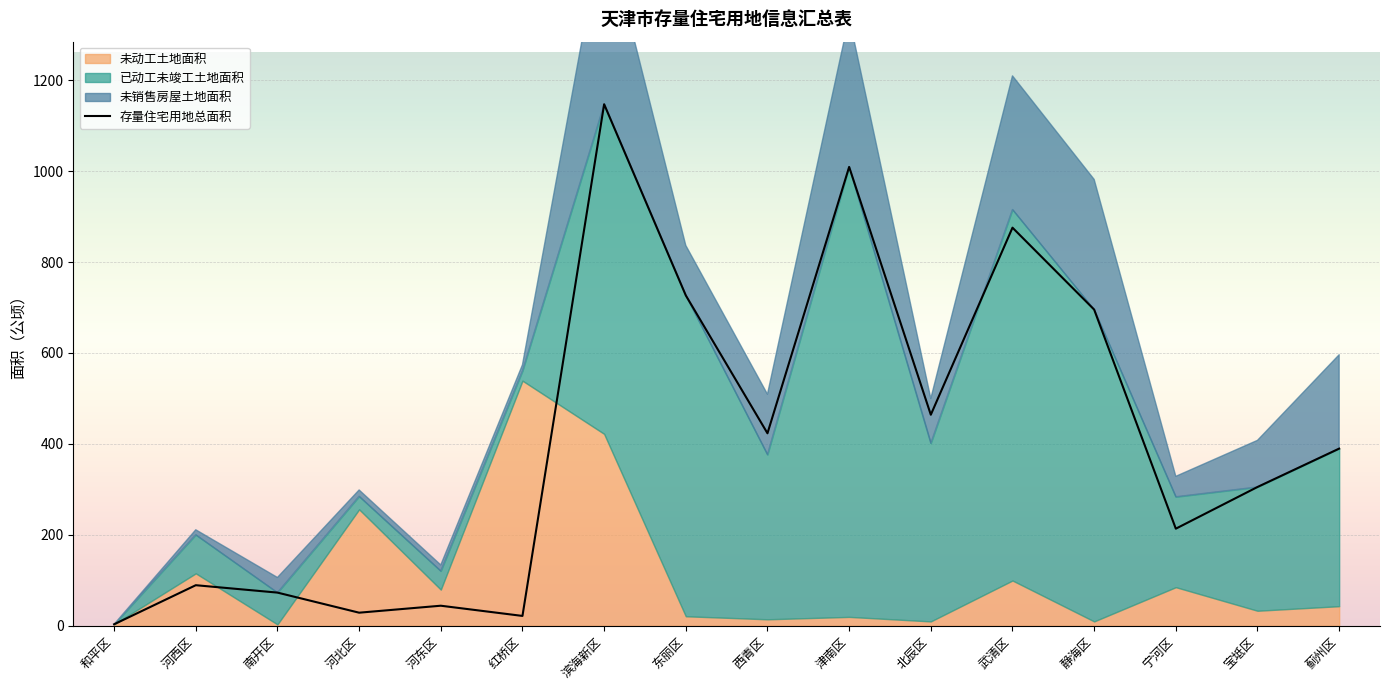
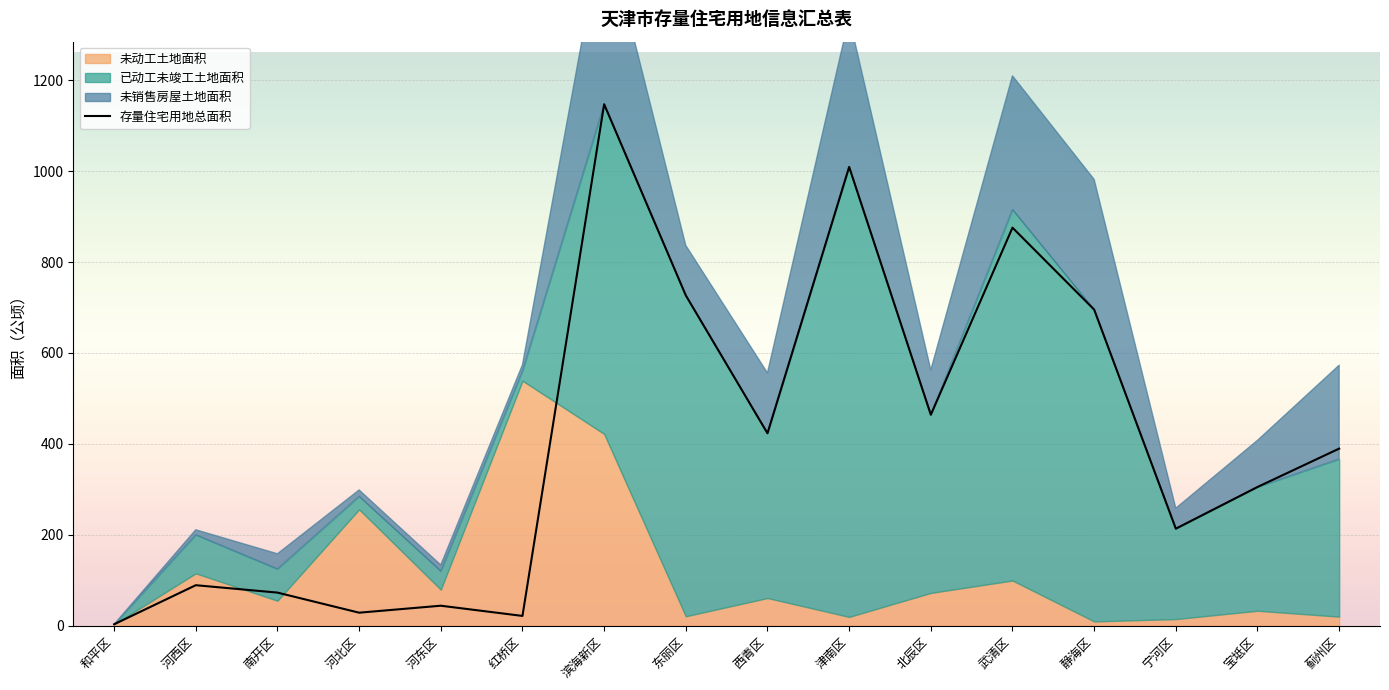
未动工土地面积, 南开区: 0 -> 60
未动工土地面积, 西青区: 10 -> 60
未动工土地面积, 北辰区: 10 -> 70
未动工土地面积, 宁河区: 80 -> 10
未动工土地面积, 蓟州区: 40 -> 20
